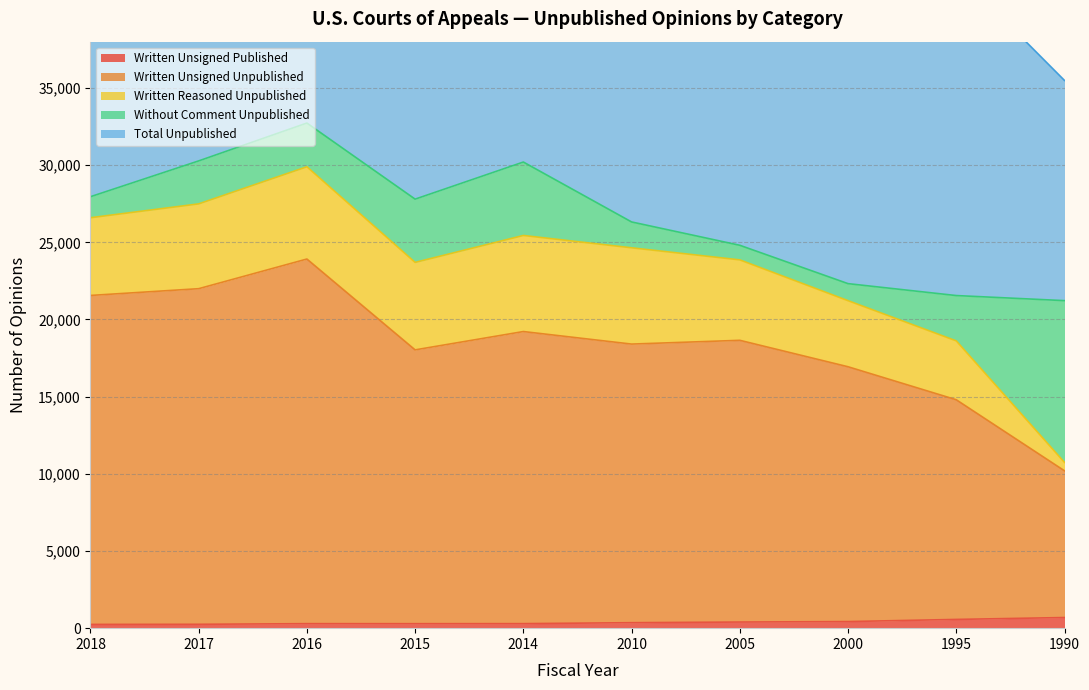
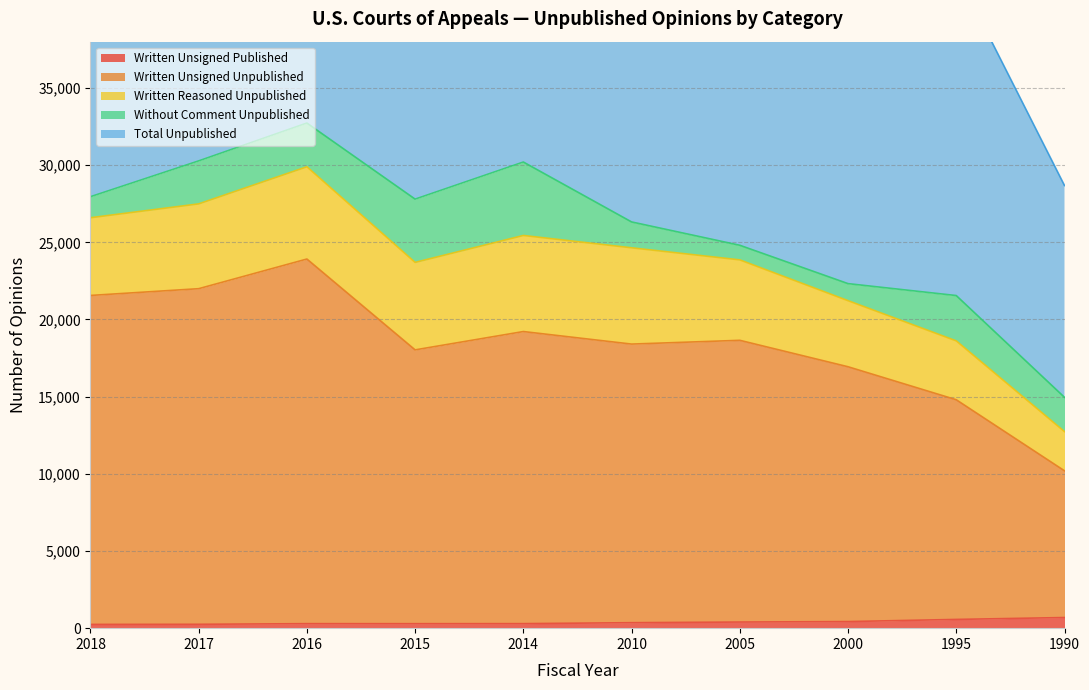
Written Reasoned Unpublished, 1990: 500 -> 2,500
Without Comment Unpublished, 1990: 10,500 -> 2,200
Total Unpublished, 1990: 14,300 -> 13,700
